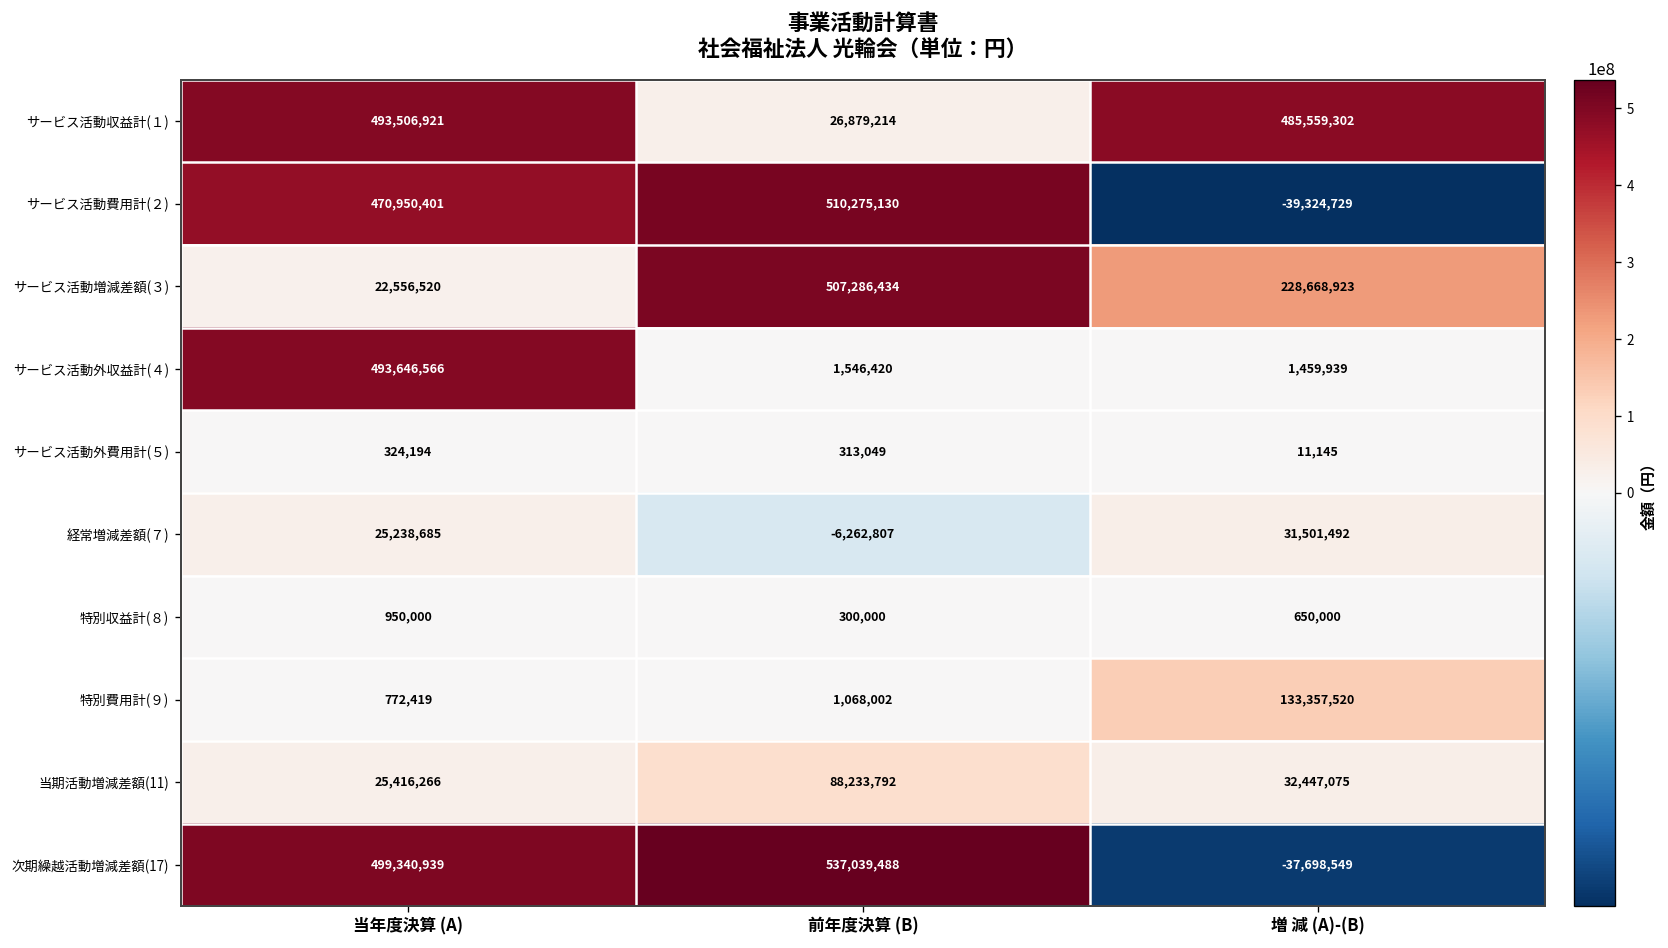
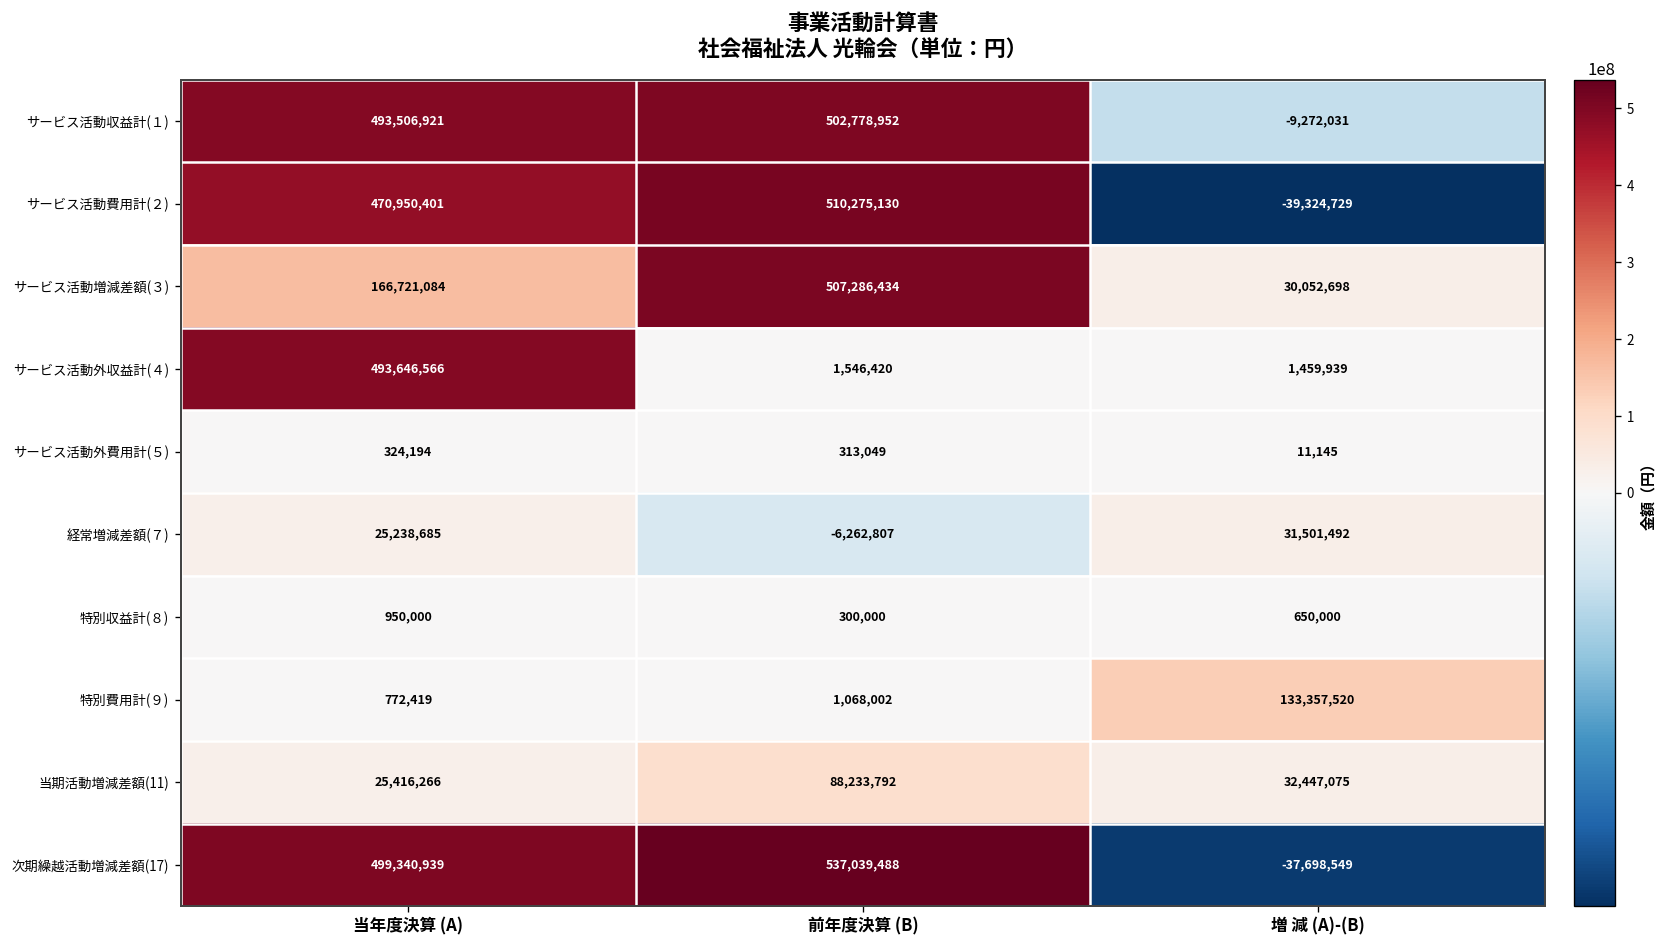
サービス活動収益計(１), 前年度決算 (B): 26,879,214 -> 502,778,952
サービス活動収益計(１), 増 減 (A)-(B): 485,559,302 -> -9,272,031
サービス活動増減差額(３), 当年度決算 (A): 22,556,520 -> 166,721,084
サービス活動増減差額(３), 増 減 (A)-(B): 228,668,923 -> 30,052,698
